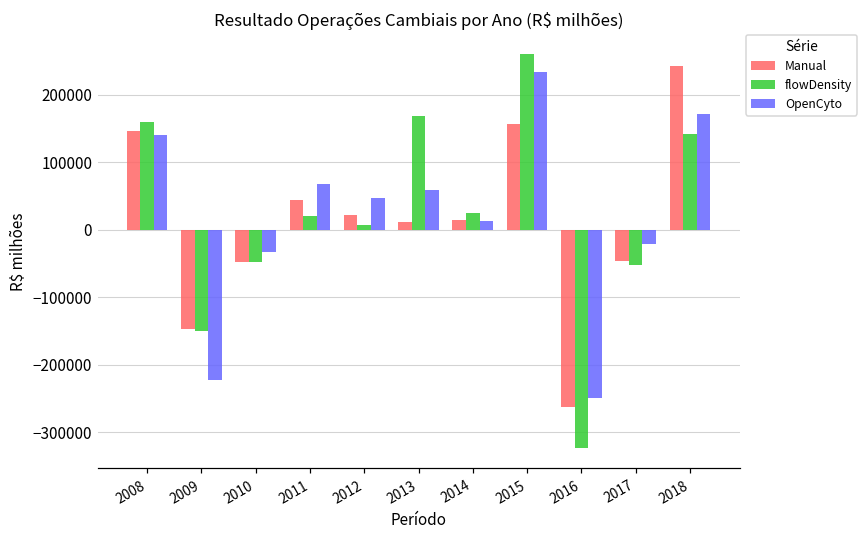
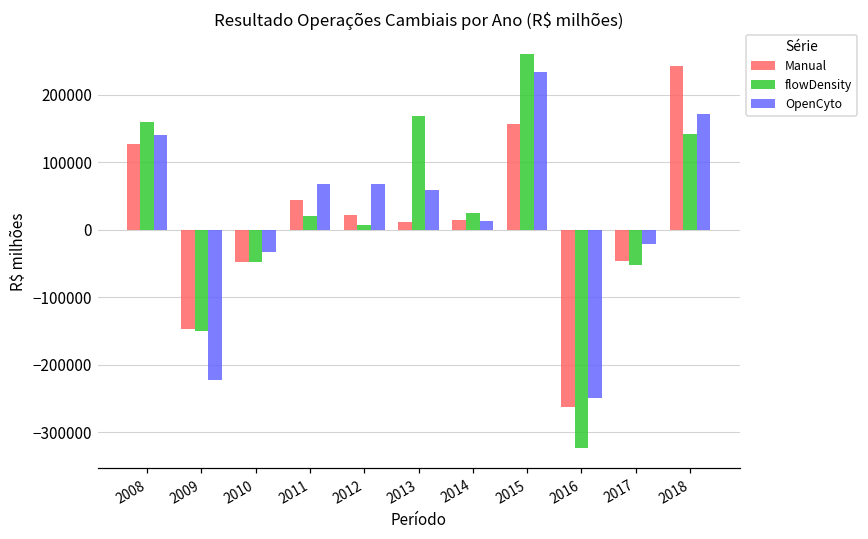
Manual, 2008: 150000 -> 130000
OpenCyto, 2012: 50000 -> 70000
